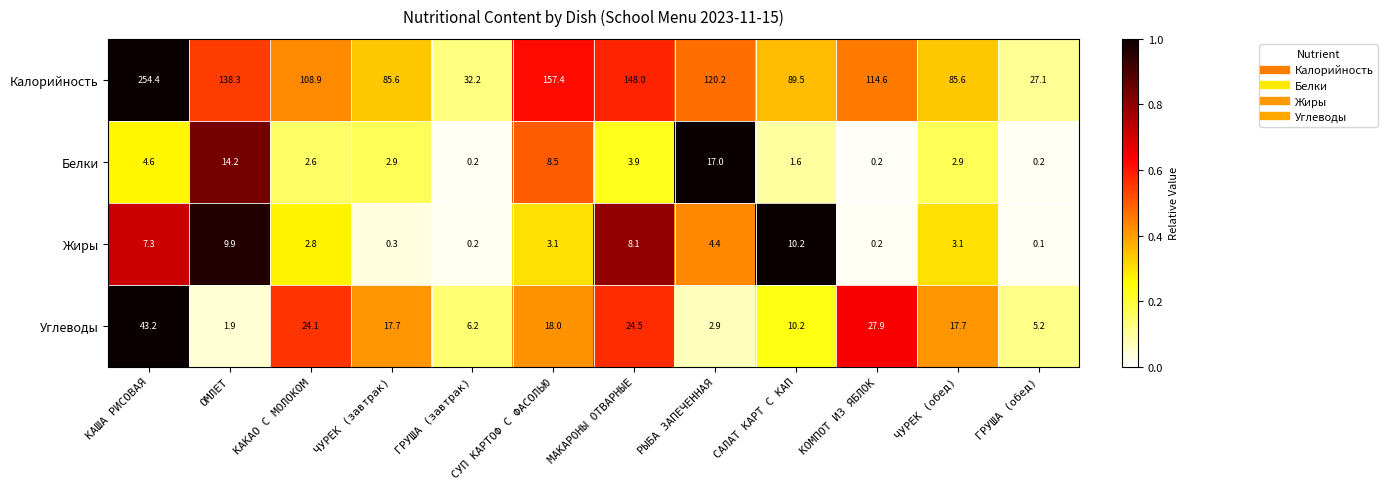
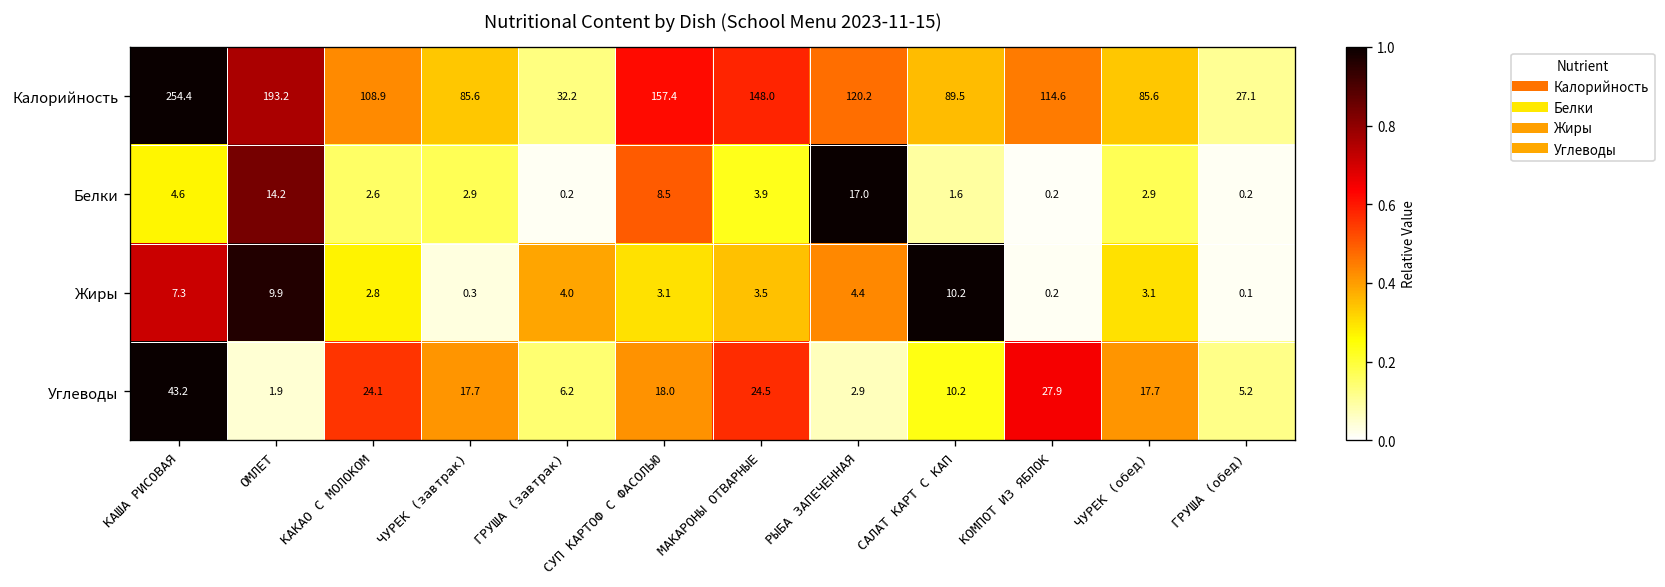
Калорийность, ОМЛЕТ: 138.3 -> 193.2
Жиры, ГРУША (завтрак): 0.2 -> 4.0
Жиры, МАКАРОНЫ ОТВАРНЫЕ: 8.1 -> 3.5
